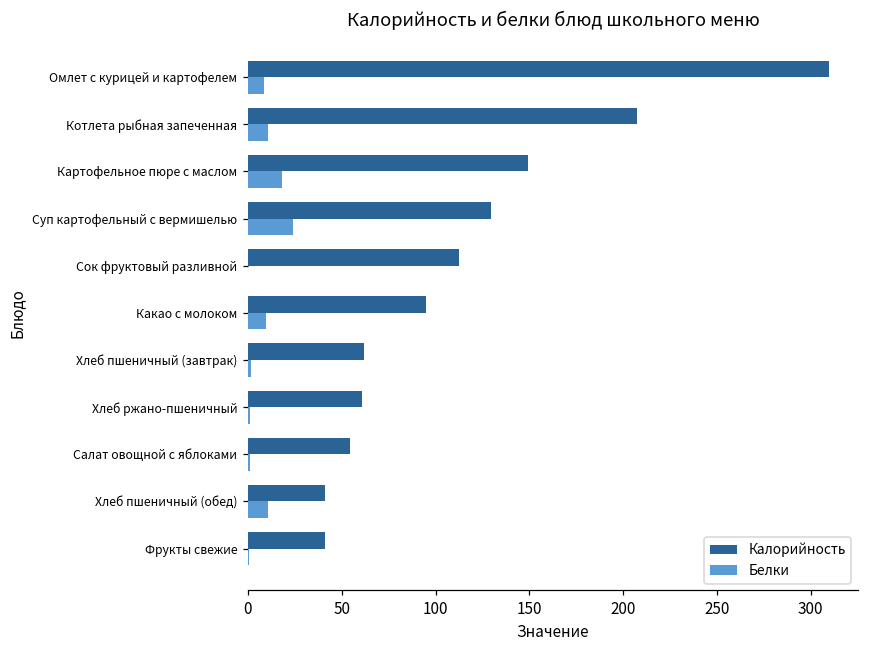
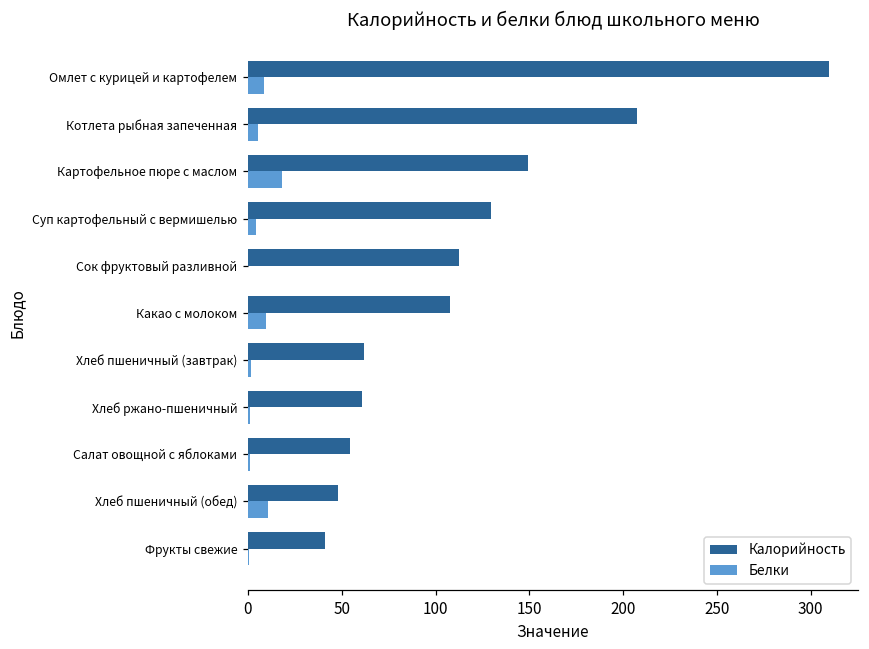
Белки, Котлета рыбная запеченная: 10 -> 5
Белки, Суп картофельный с вермишелью: 24 -> 5
Калорийность, Какао с молоком: 95 -> 108
Калорийность, Хлеб пшеничный (обед): 41 -> 48
